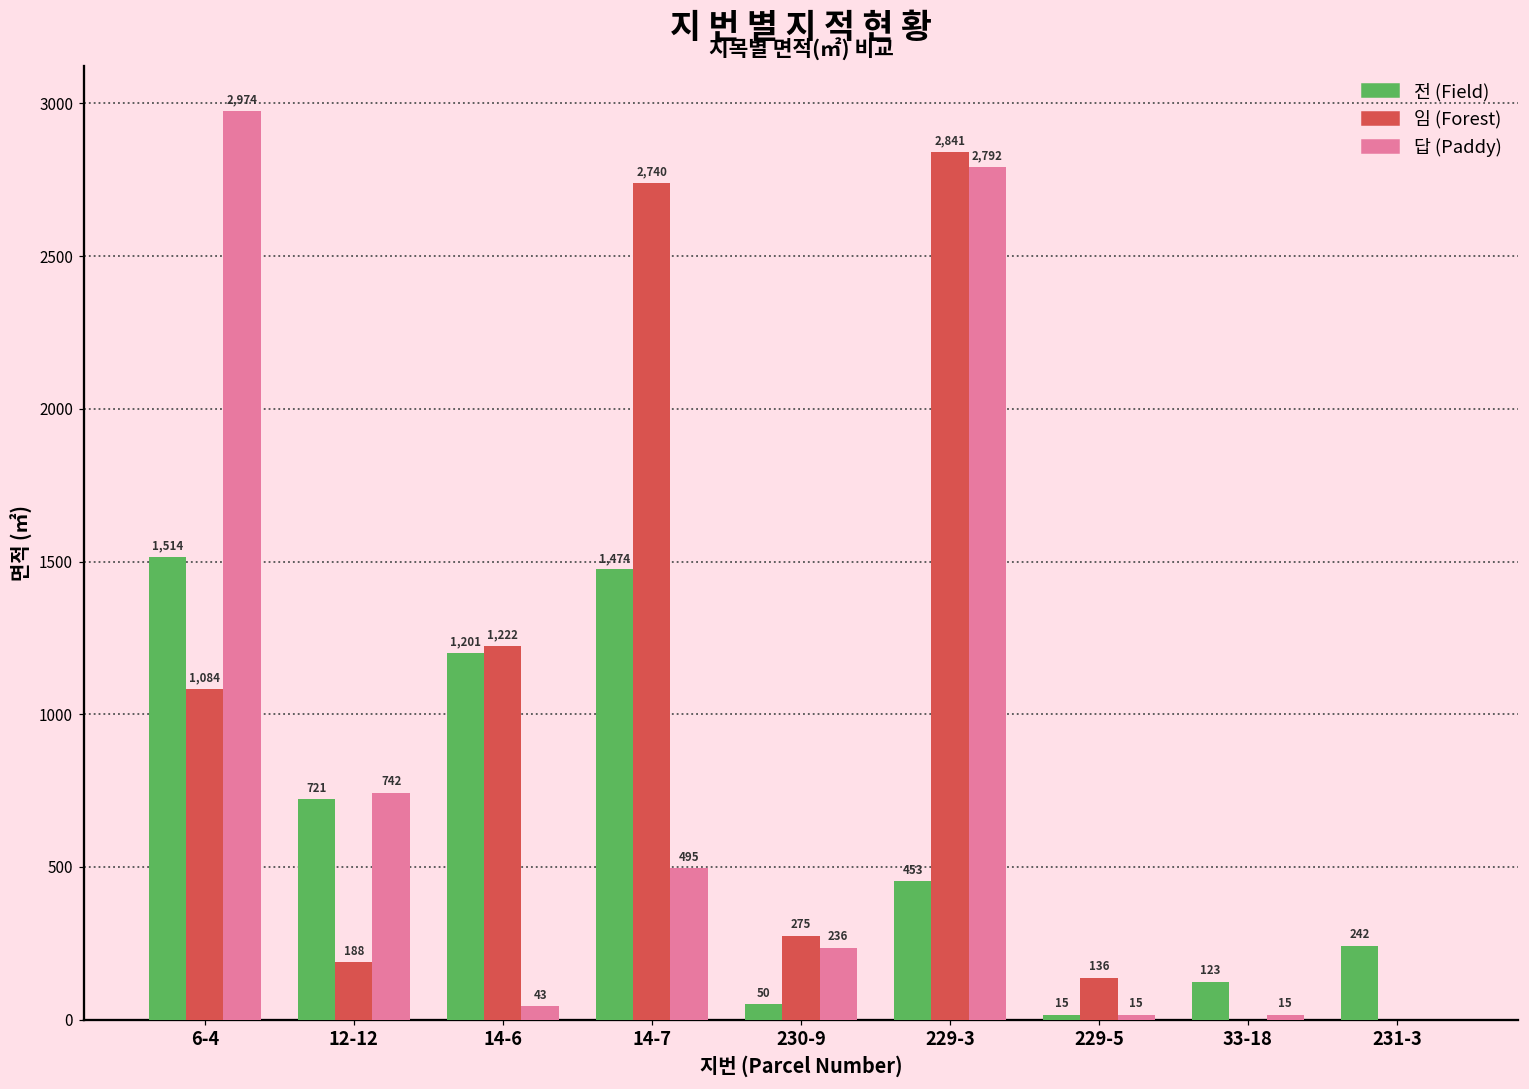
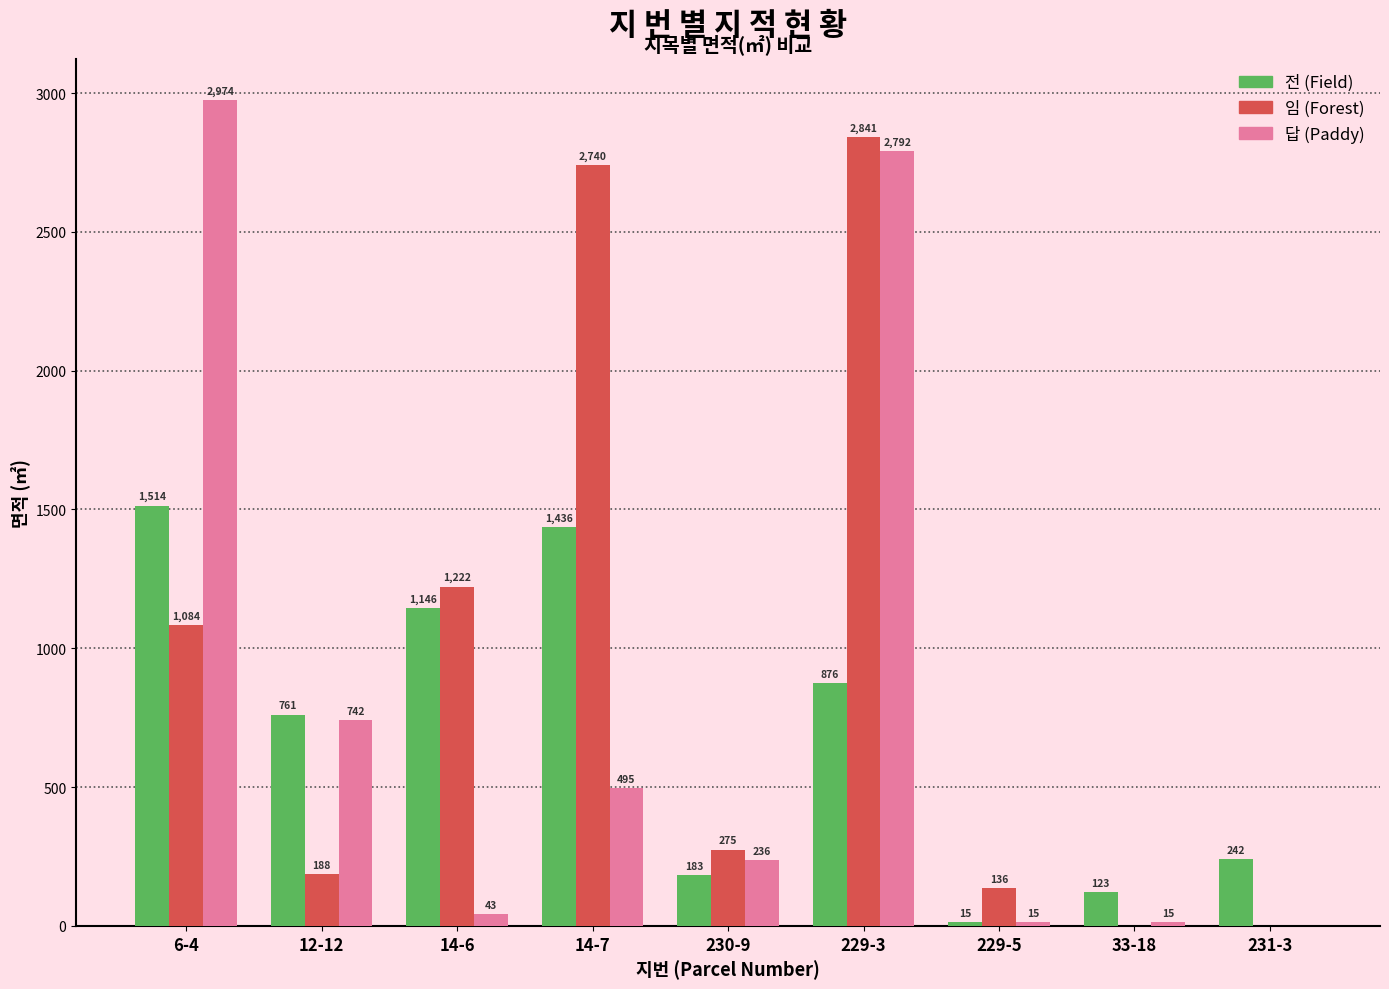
전 (Field), 12-12: 721 -> 761
전 (Field), 14-6: 1,201 -> 1,146
전 (Field), 14-7: 1,474 -> 1,436
전 (Field), 230-9: 50 -> 183
전 (Field), 229-3: 453 -> 876
